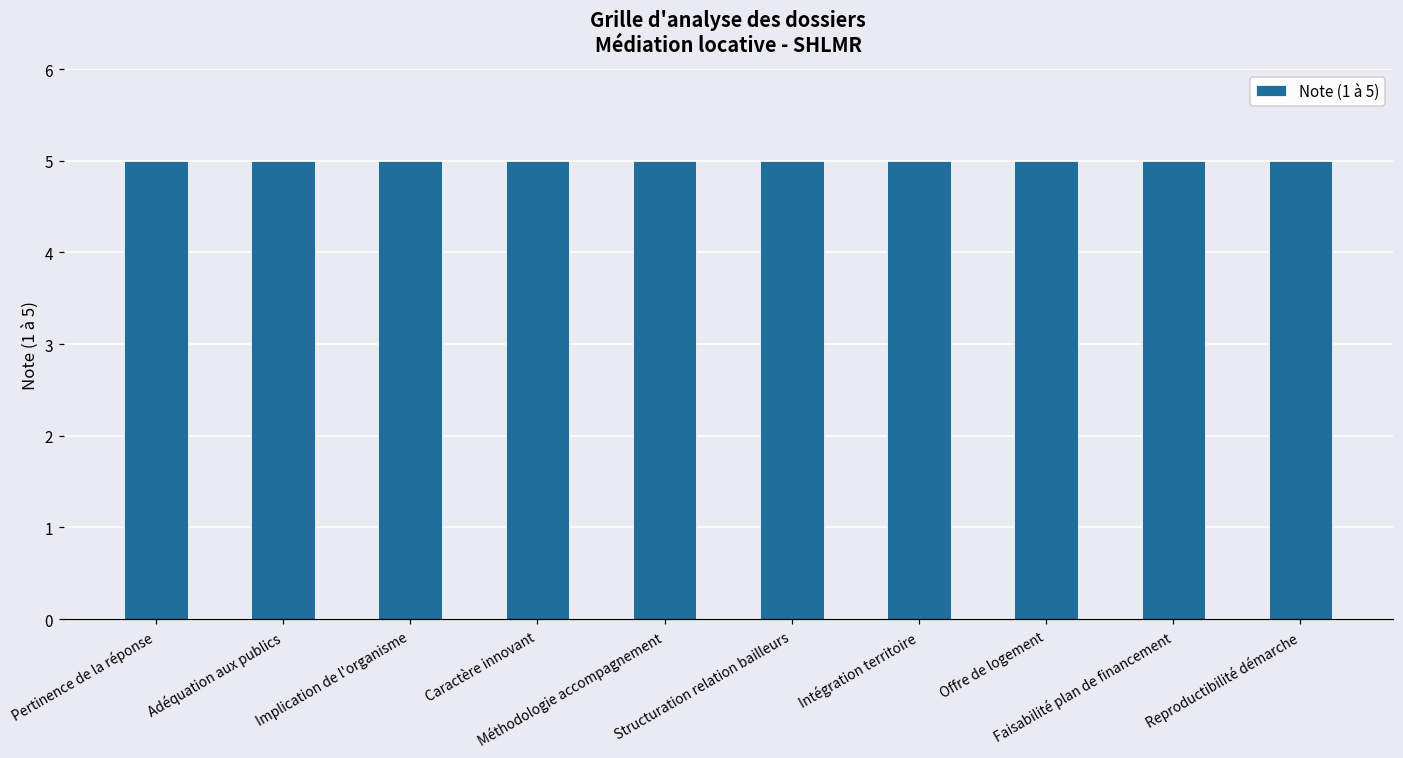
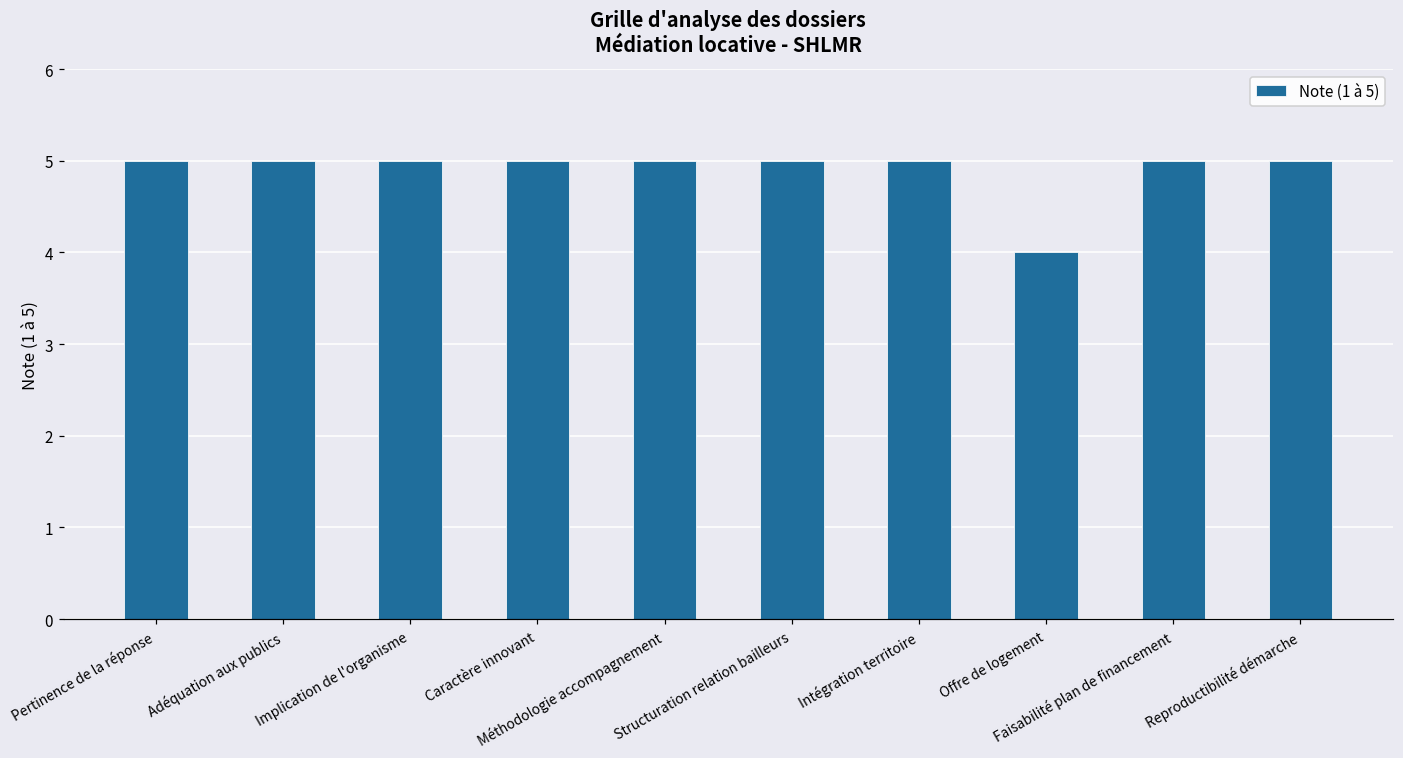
Offre de logement: 5 -> 4
